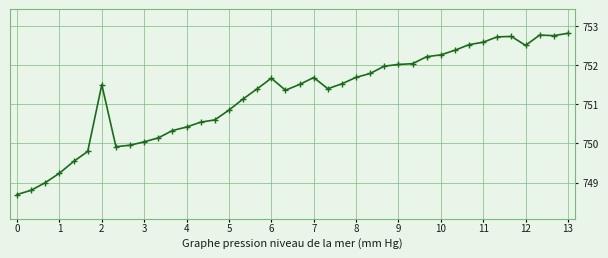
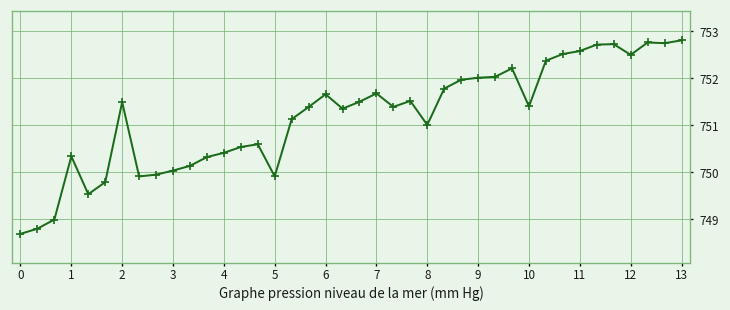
1: 749.2 -> 750.3
5: 750.8 -> 749.9
8: 751.7 -> 751.0
10: 752.3 -> 751.4
